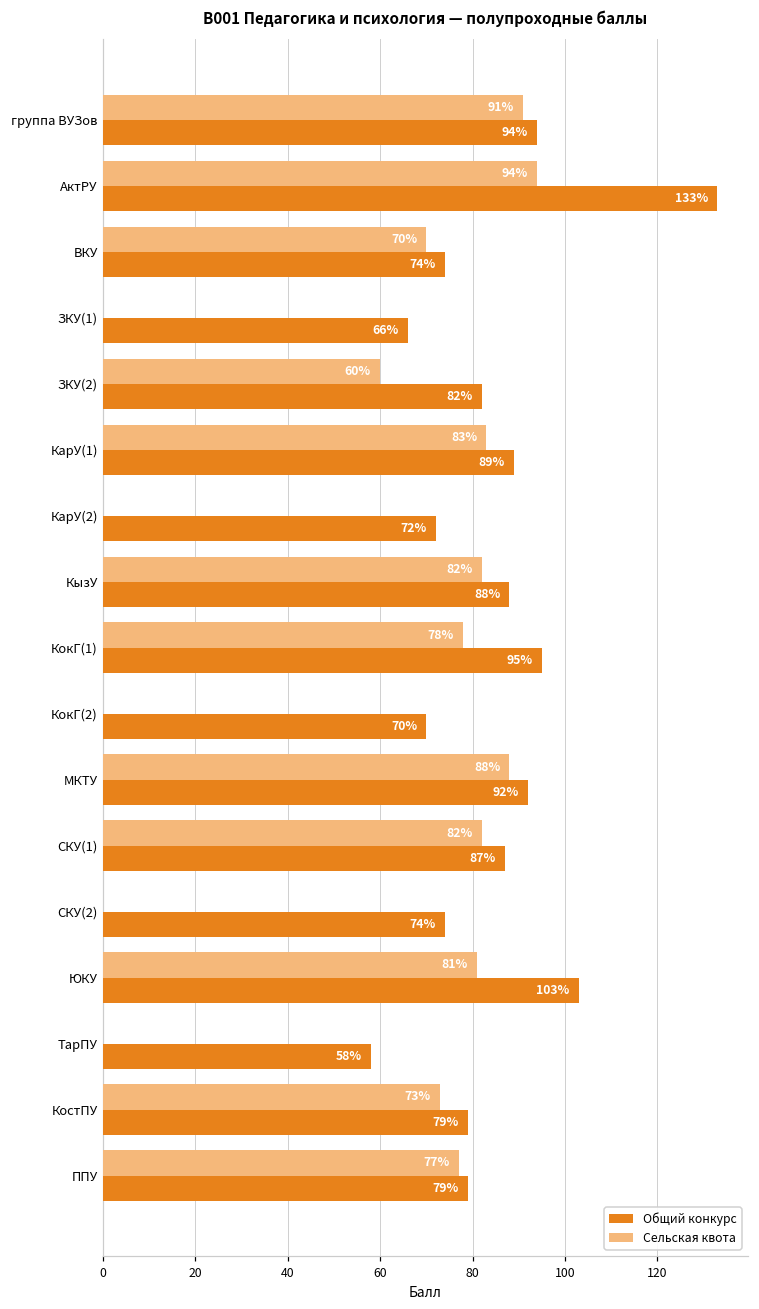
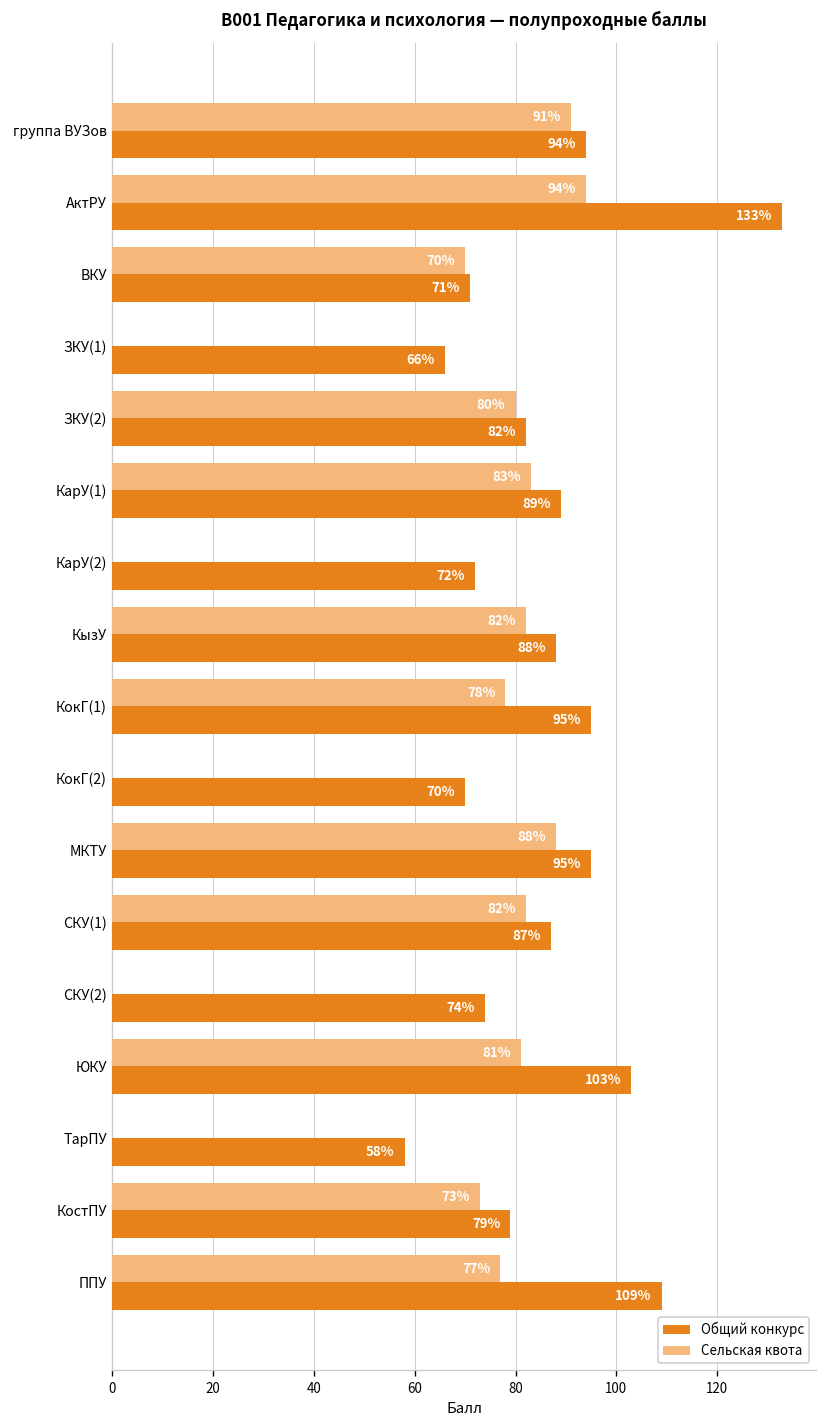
Общий конкурс, ВКУ: 74% -> 71%
Сельская квота, ЗКУ(2): 60% -> 80%
Общий конкурс, МКТУ: 92% -> 95%
Общий конкурс, ППУ: 79% -> 109%
